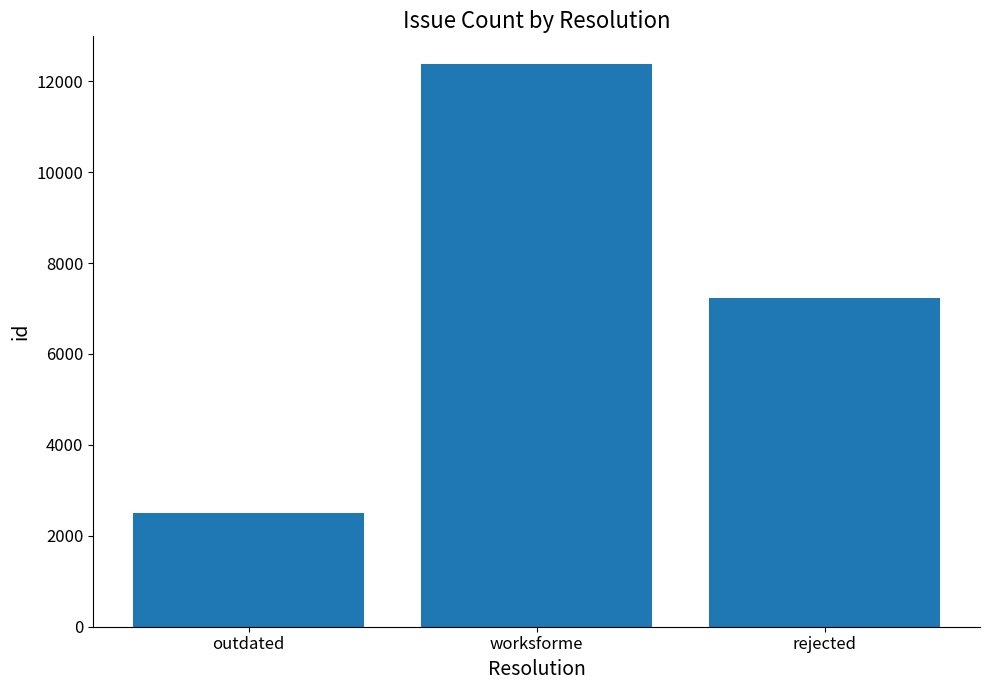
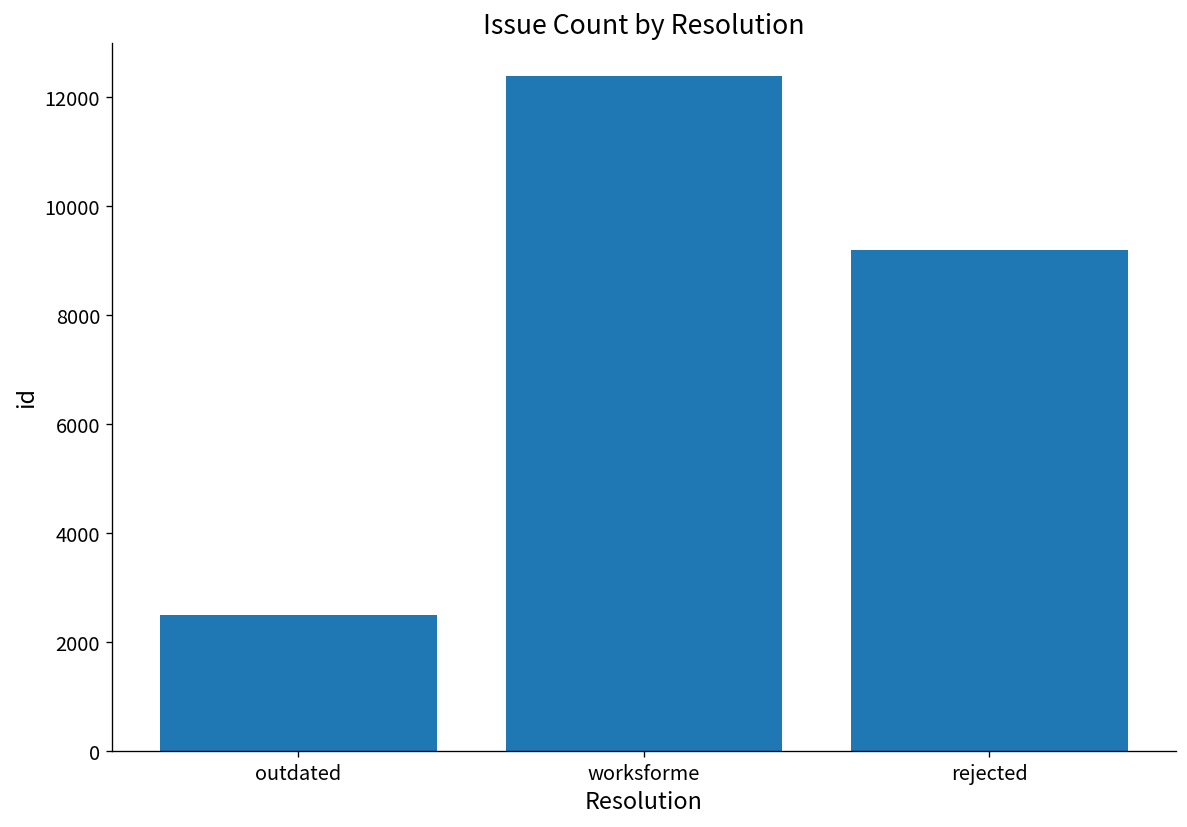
rejected: 7200 -> 9200
